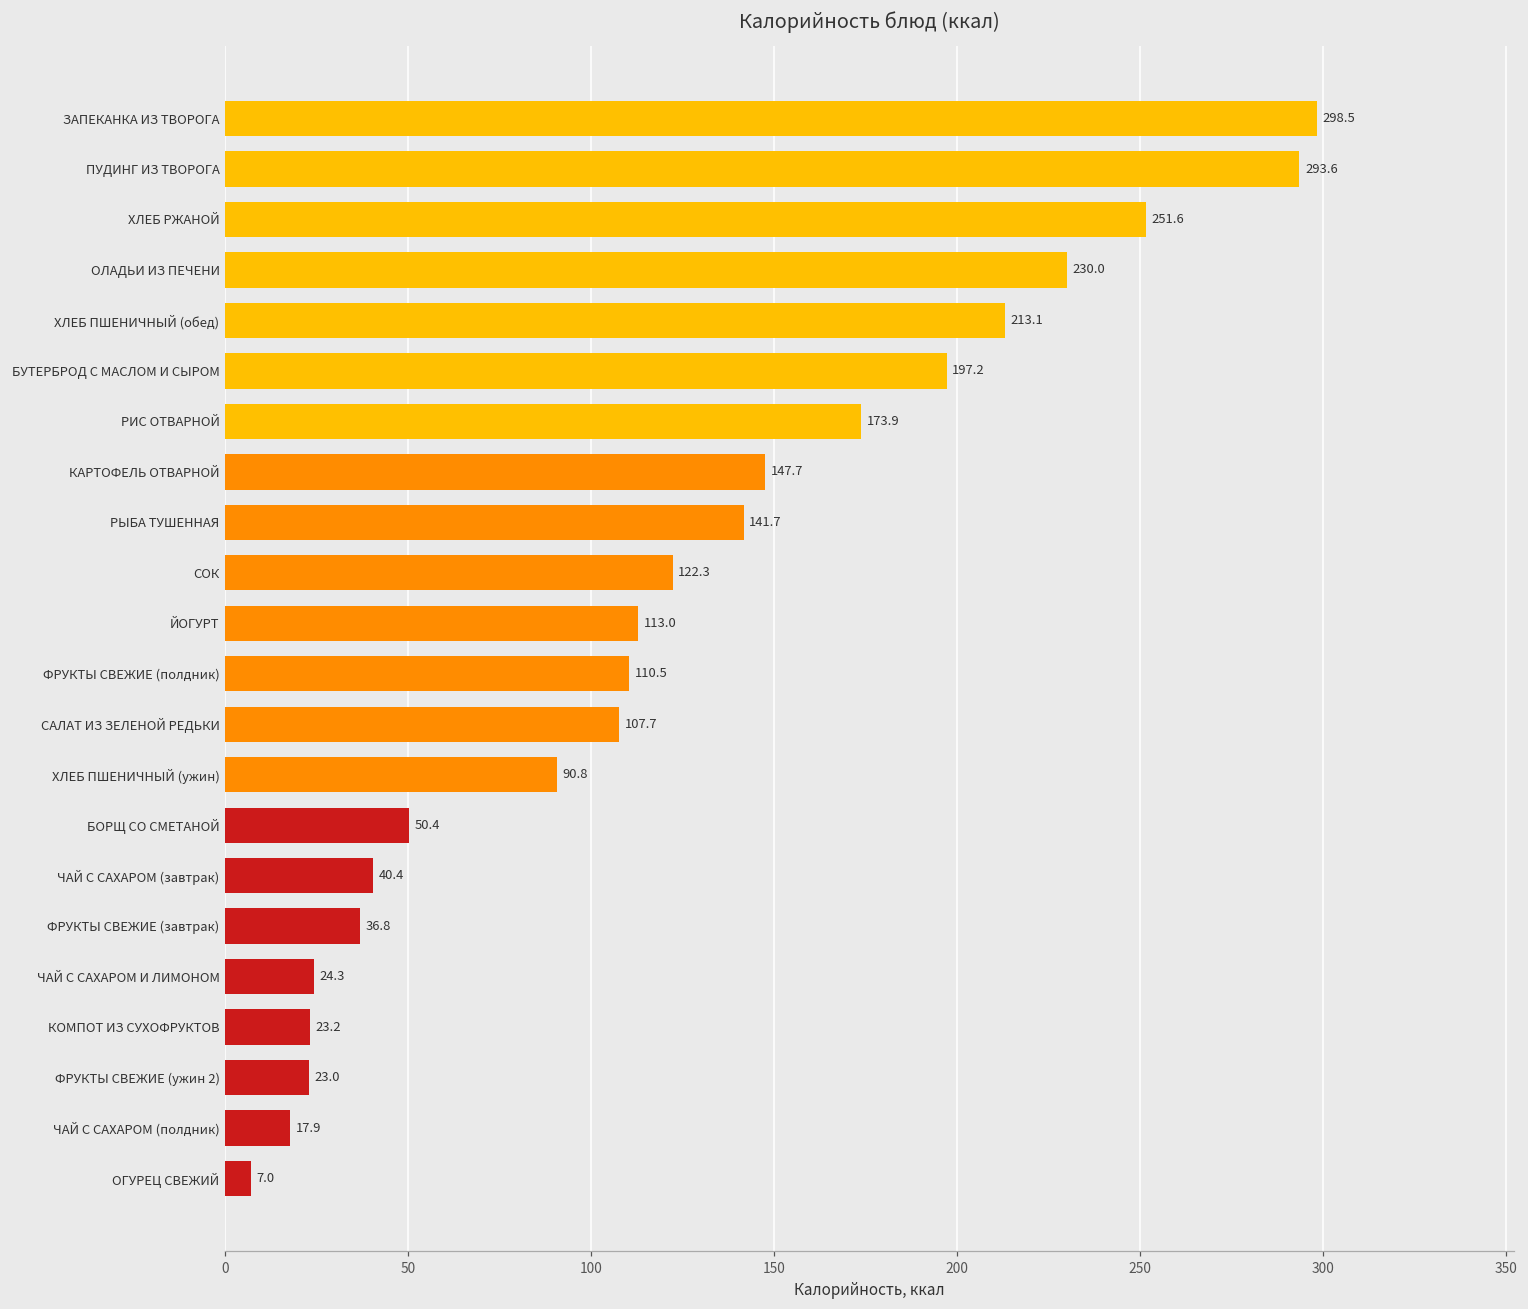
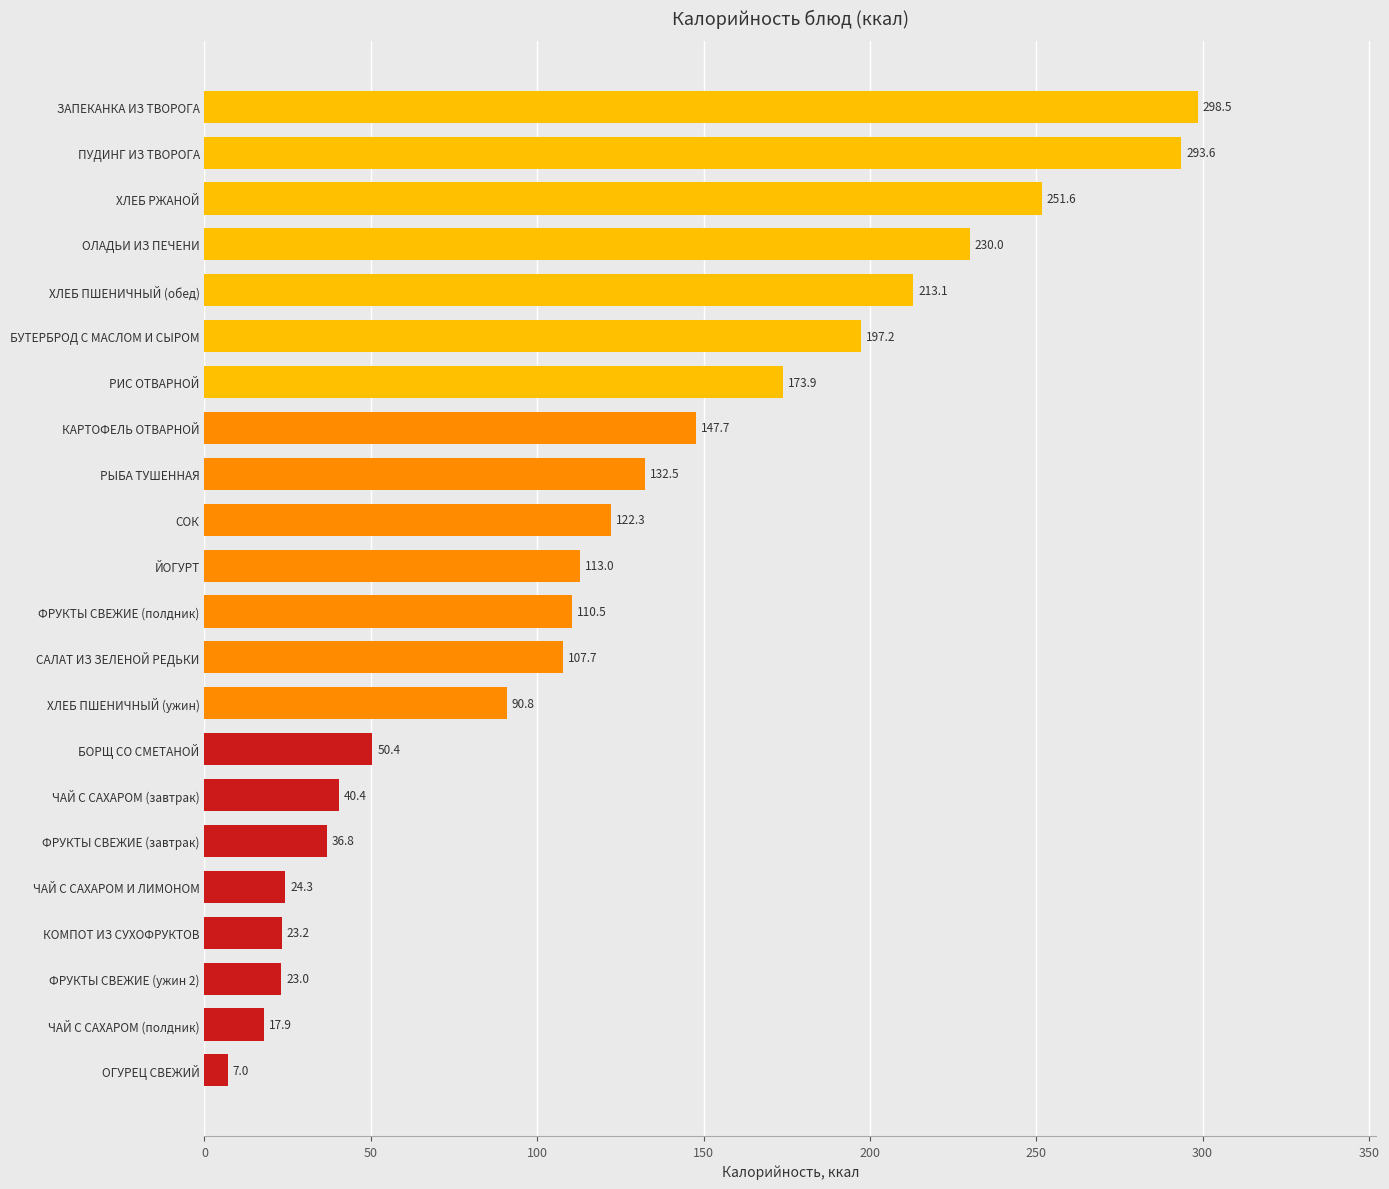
РЫБА ТУШЕННАЯ: 141.7 -> 132.5
